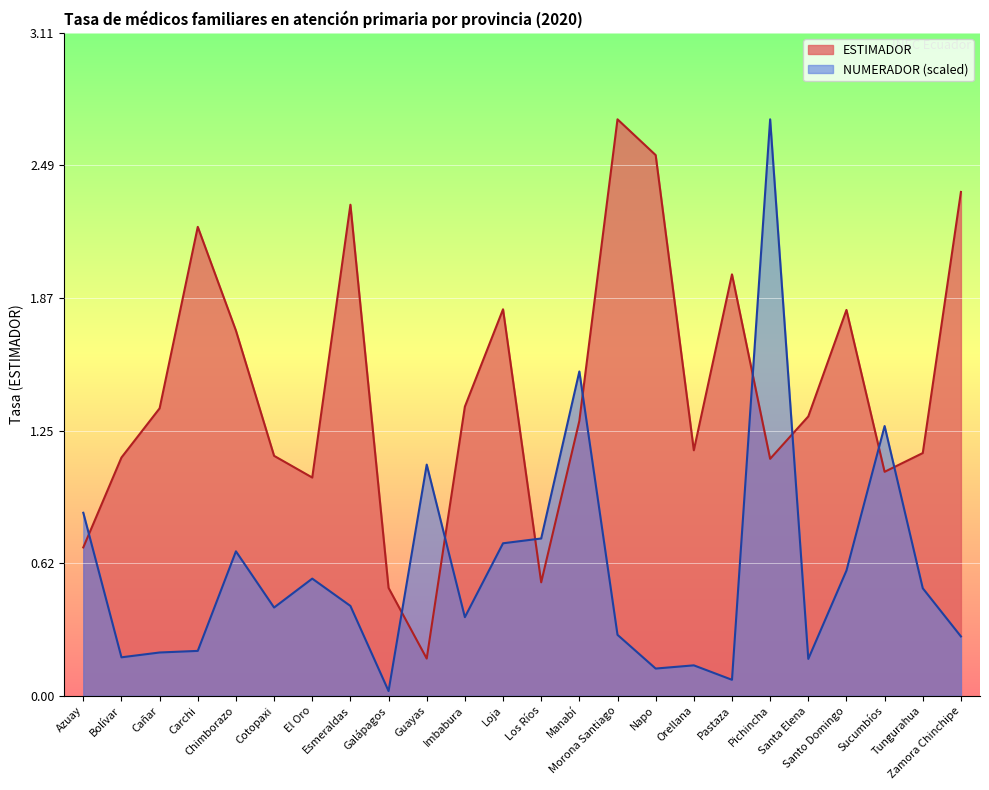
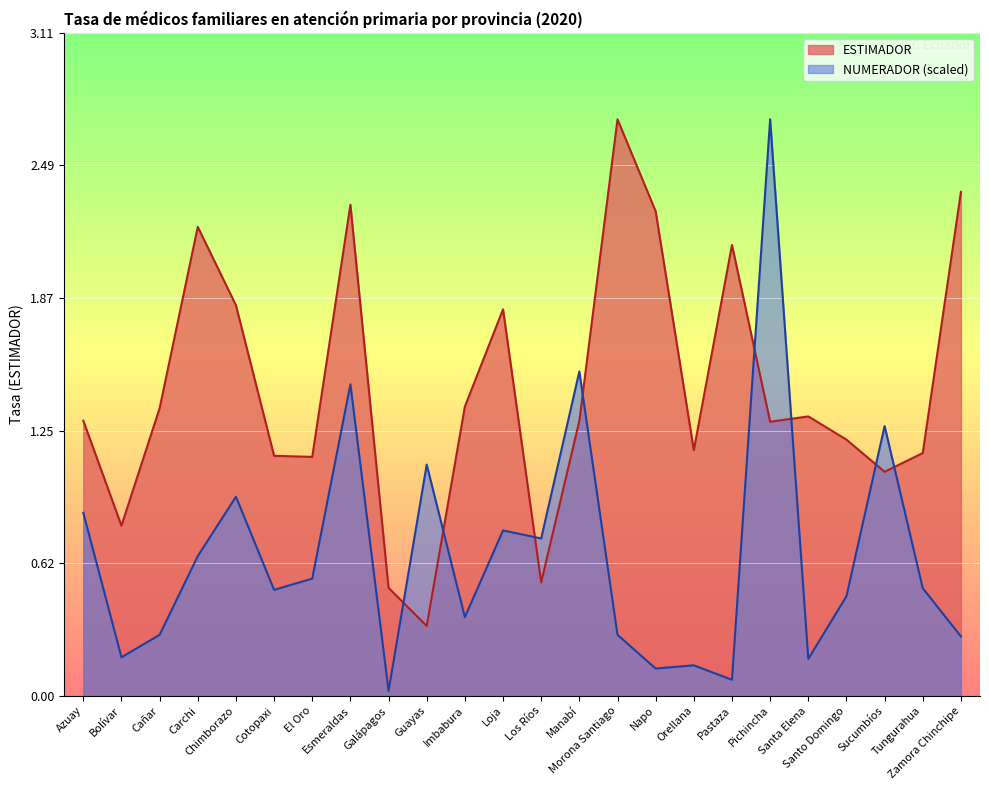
ESTIMADOR, Azuay: 0.70 -> 1.29
ESTIMADOR, Bolívar: 1.12 -> 0.80
NUMERADOR (scaled), Cañar: 0.20 -> 0.29
NUMERADOR (scaled), Carchi: 0.21 -> 0.66
ESTIMADOR, Chimborazo: 1.72 -> 1.83
NUMERADOR (scaled), Chimborazo: 0.68 -> 0.94
NUMERADOR (scaled), Cotopaxi: 0.41 -> 0.50
ESTIMADOR, El Oro: 1.03 -> 1.12
NUMERADOR (scaled), Esmeraldas: 0.42 -> 1.46
ESTIMADOR, Guayas: 0.18 -> 0.33
NUMERADOR (scaled), Loja: 0.72 -> 0.78
ESTIMADOR, Napo: 2.54 -> 2.28
ESTIMADOR, Pastaza: 1.98 -> 2.12
ESTIMADOR, Pichincha: 1.11 -> 1.29
ESTIMADOR, Santo Domingo: 1.81 -> 1.20
NUMERADOR (scaled), Santo Domingo: 0.59 -> 0.47
